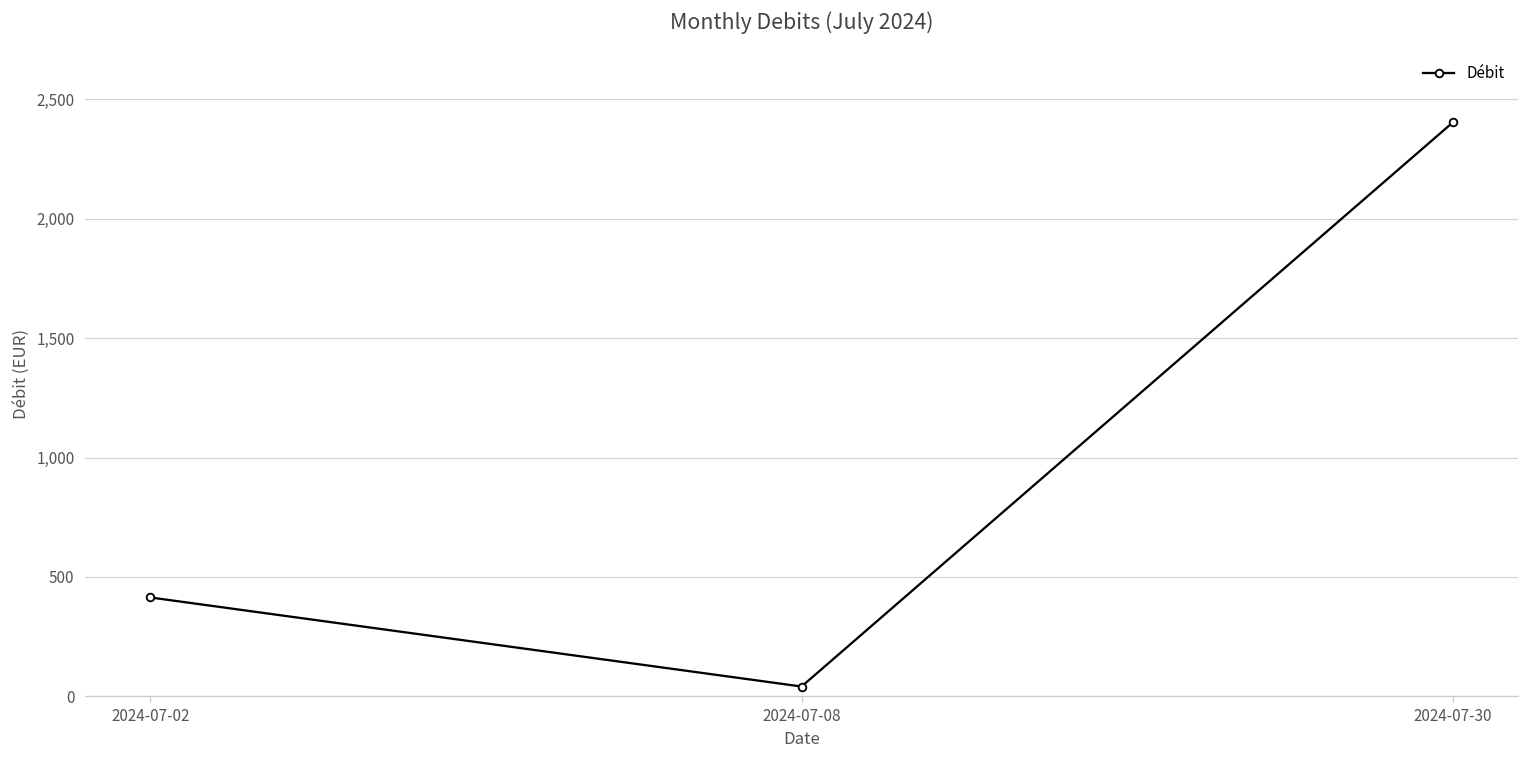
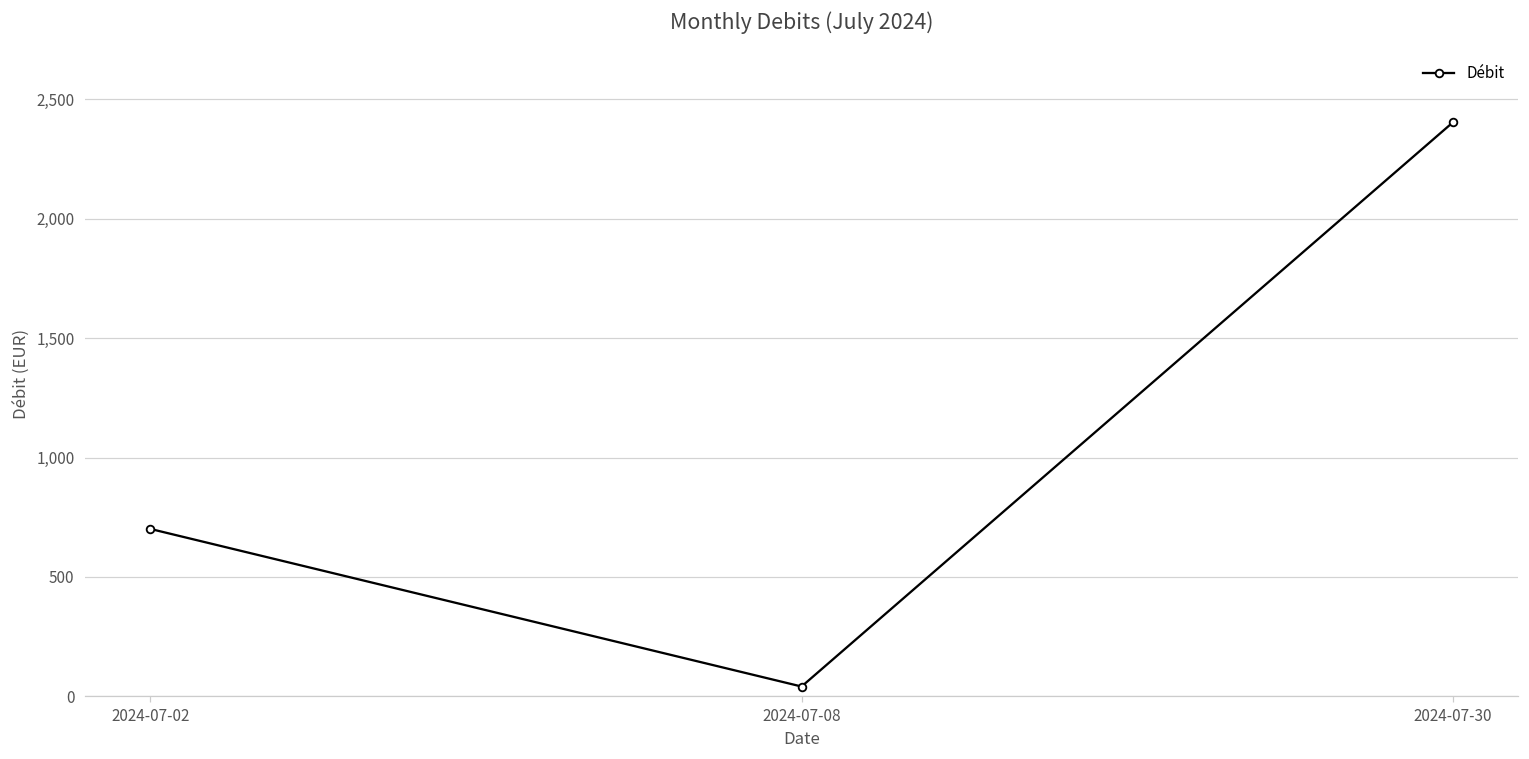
2024-07-02: 410 -> 700
